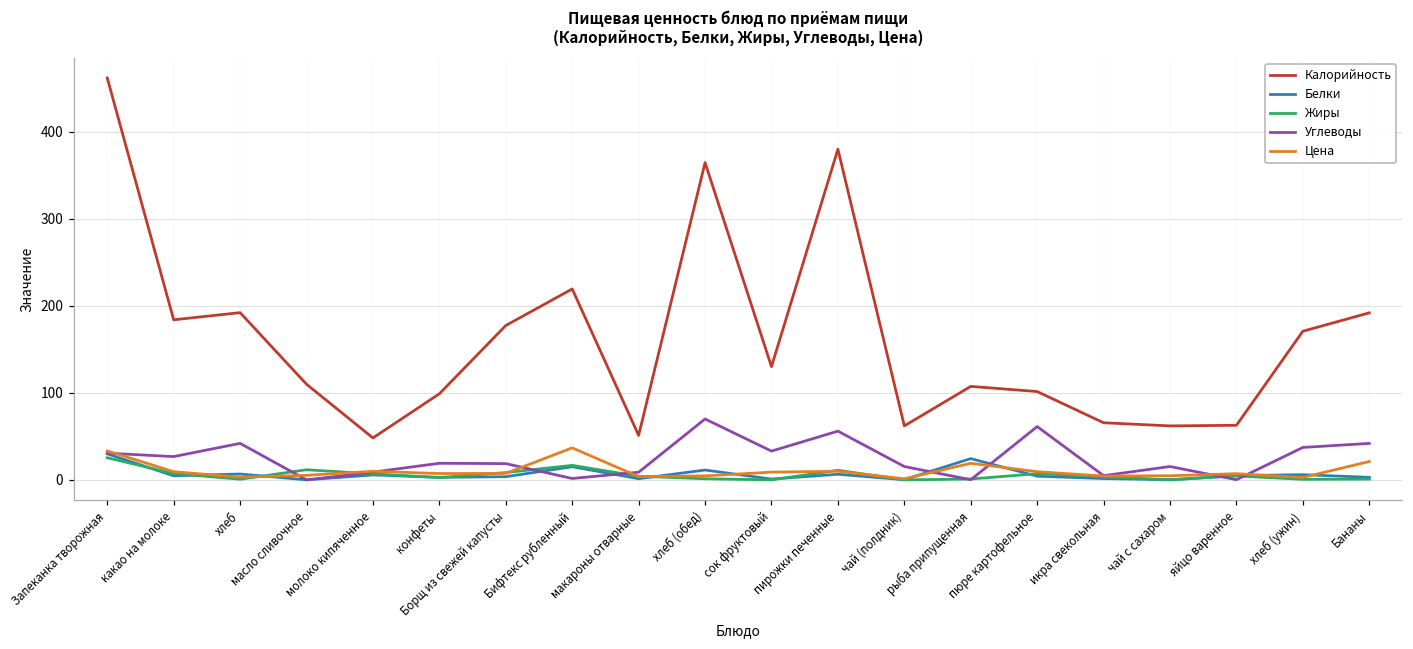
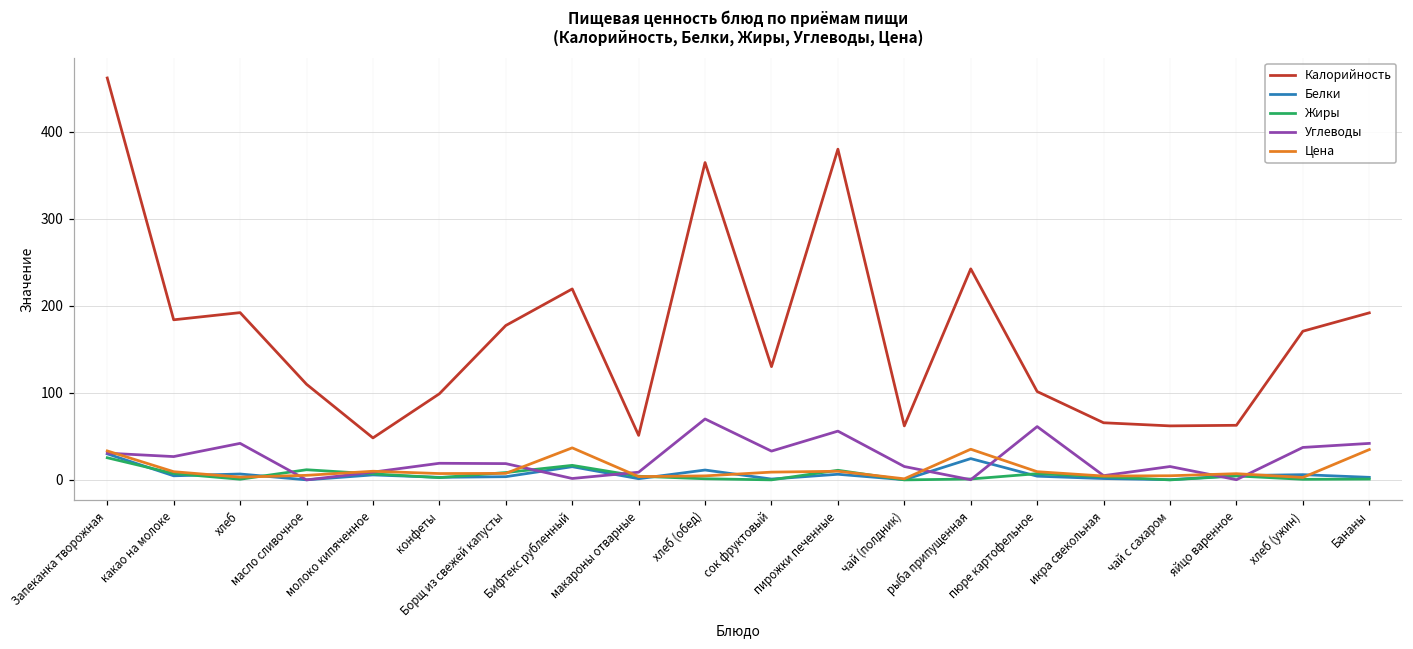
Калорийность, рыба припущенная: 110 -> 240
Цена, рыба припущенная: 20 -> 40
Цена, Бананы: 20 -> 30
